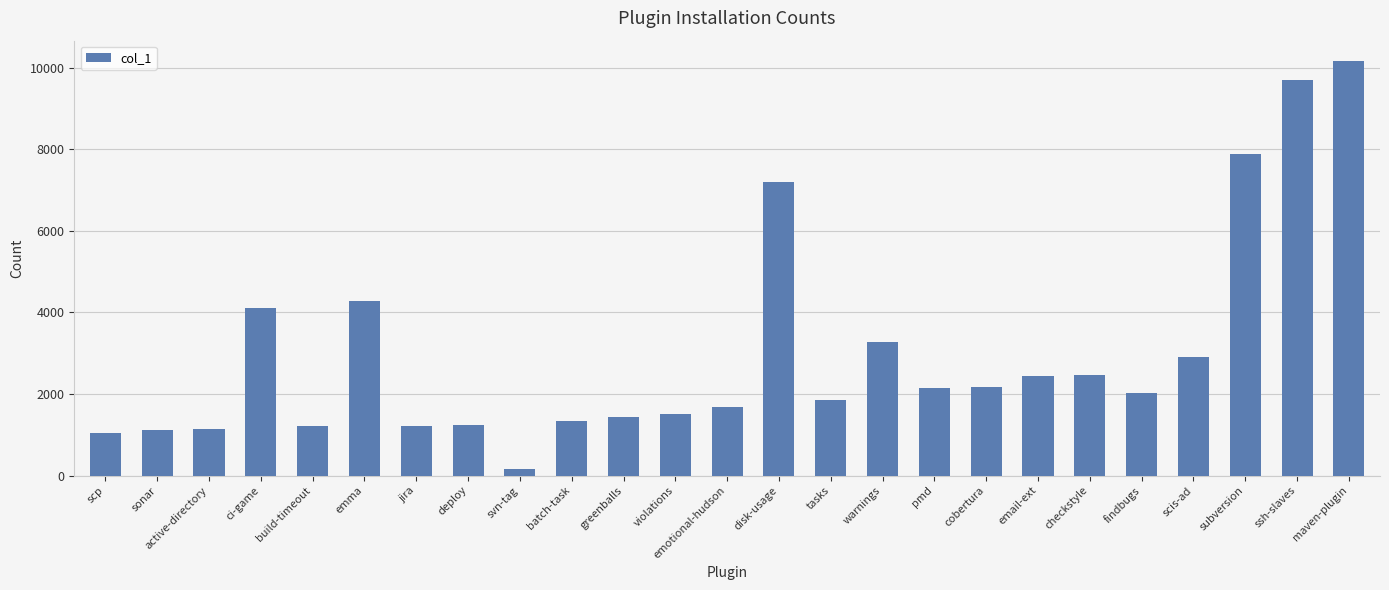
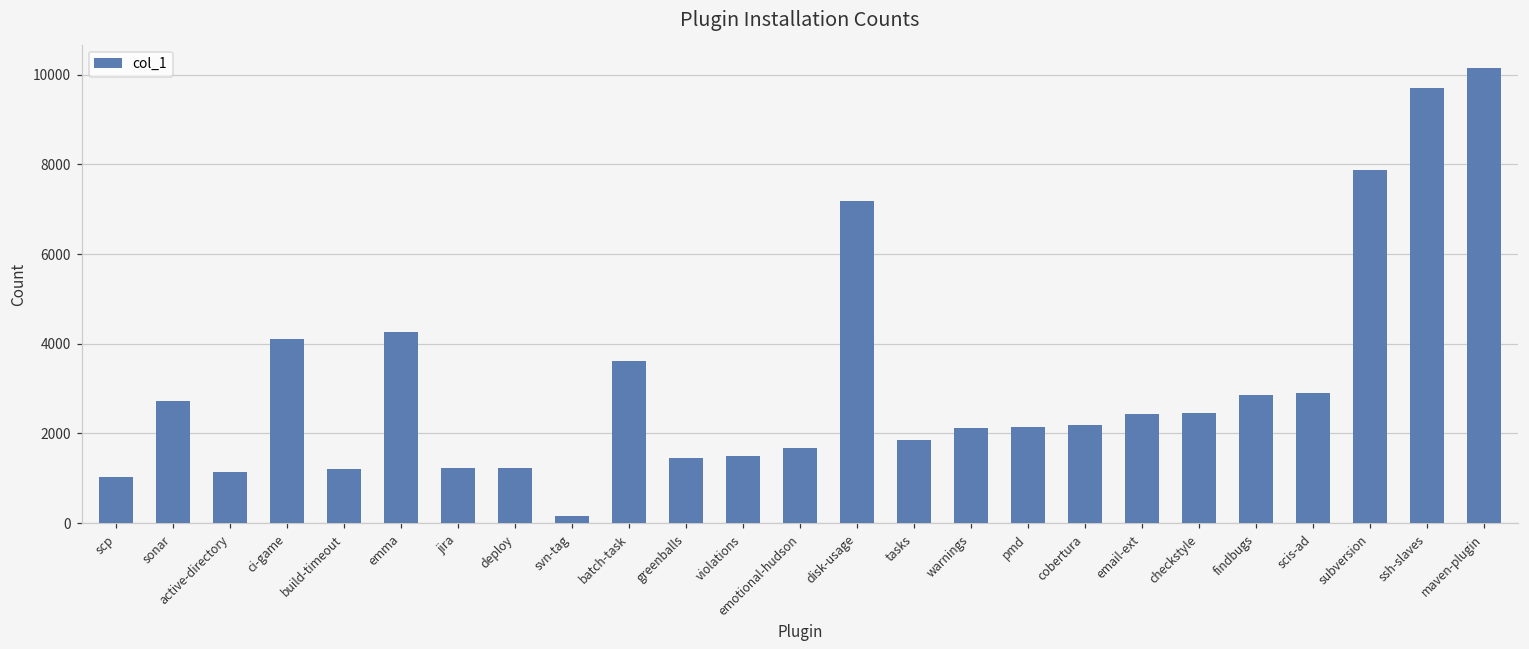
sonar: 1100 -> 2700
batch-task: 1300 -> 3600
warnings: 3300 -> 2100
findbugs: 2000 -> 2800
